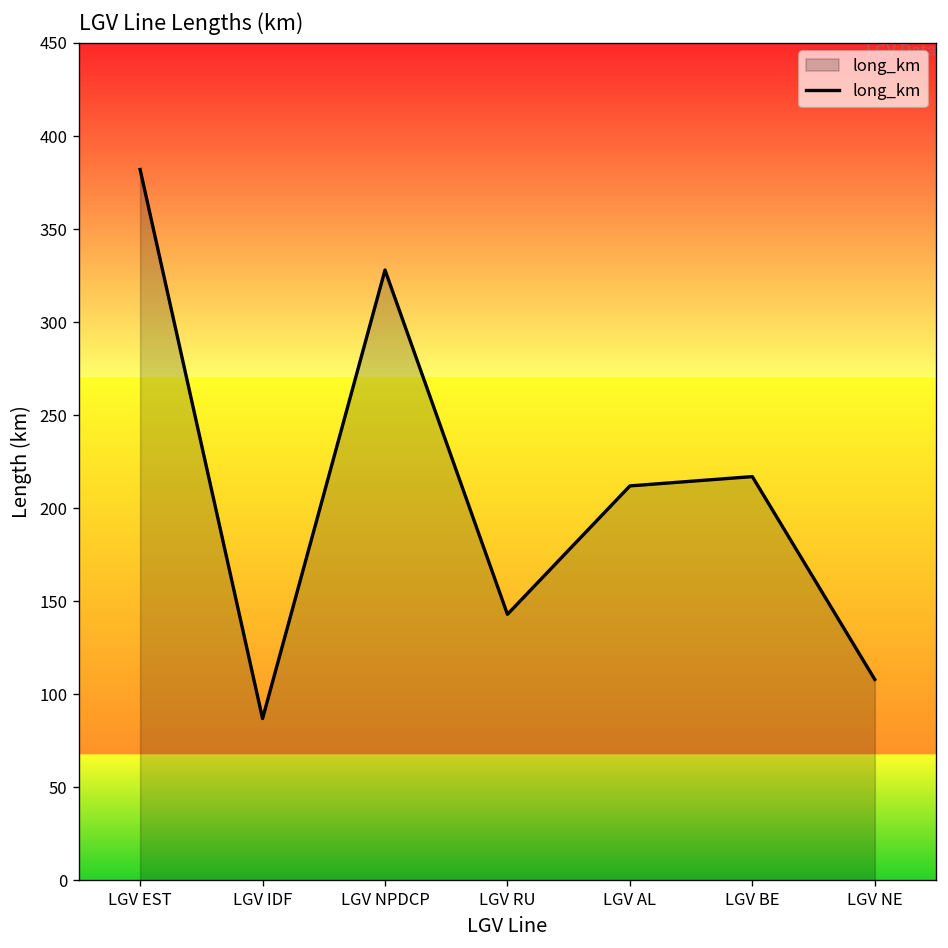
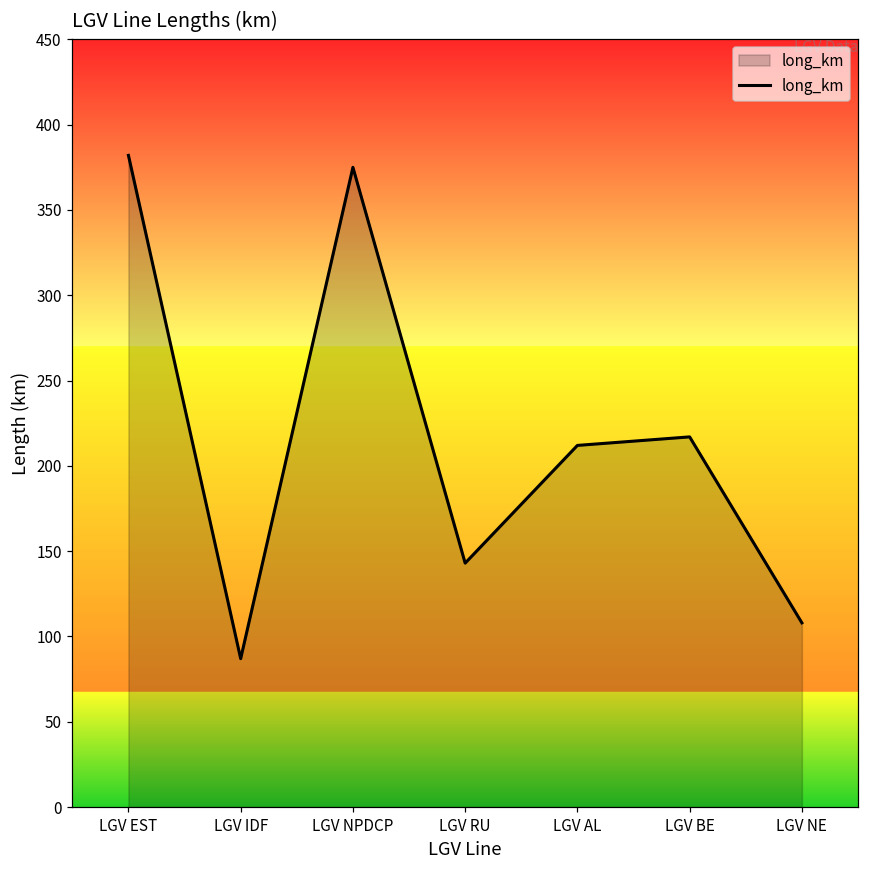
LGV NPDCP: 328 -> 375
